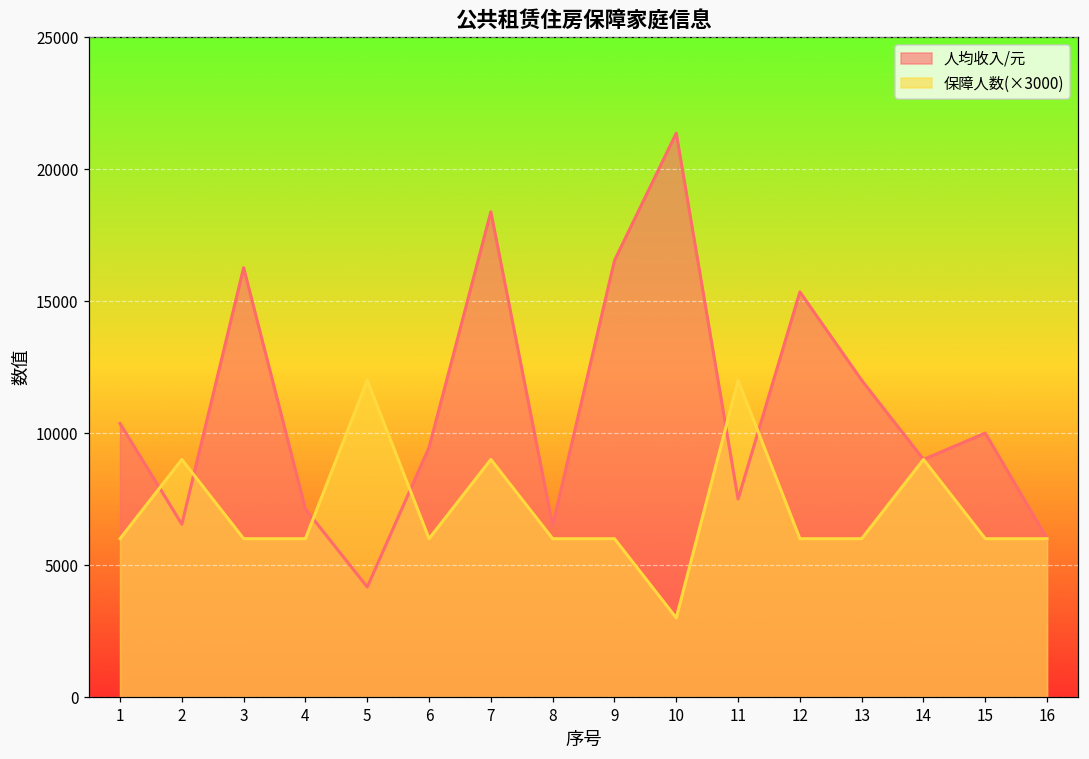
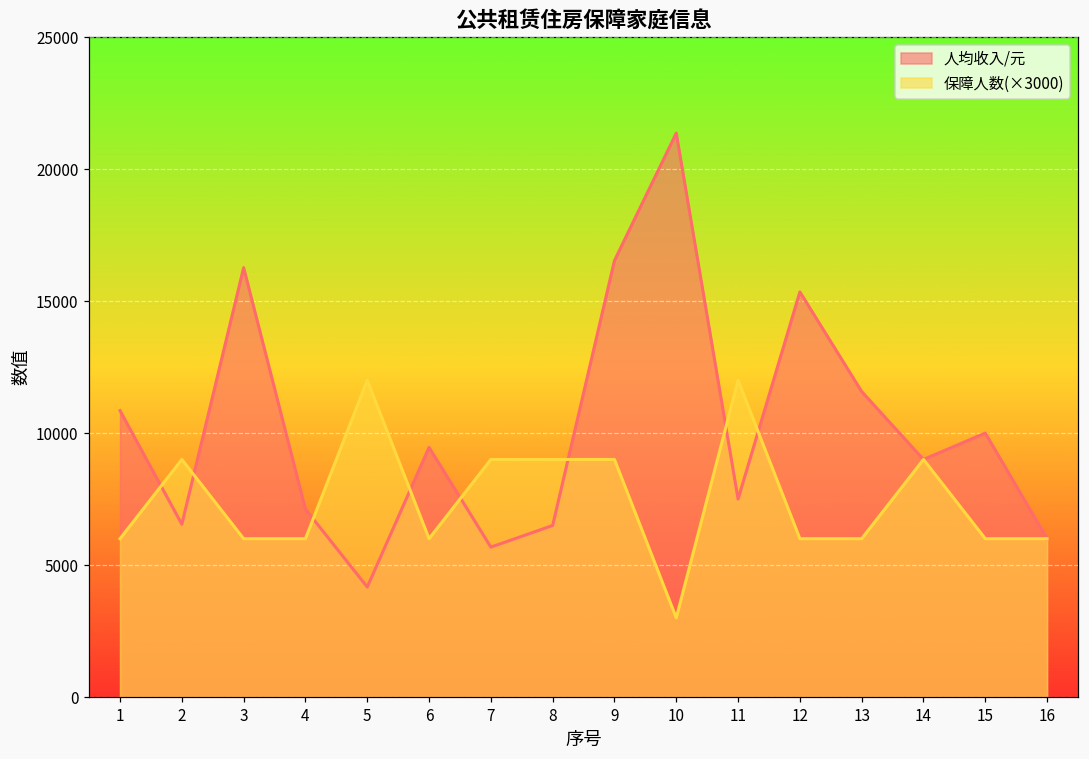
人均收入/元, 1: 10400 -> 10900
人均收入/元, 7: 18400 -> 5700
保障人数(×3000), 8: 6000 -> 9000
保障人数(×3000), 9: 6000 -> 9000
人均收入/元, 13: 12000 -> 11600
